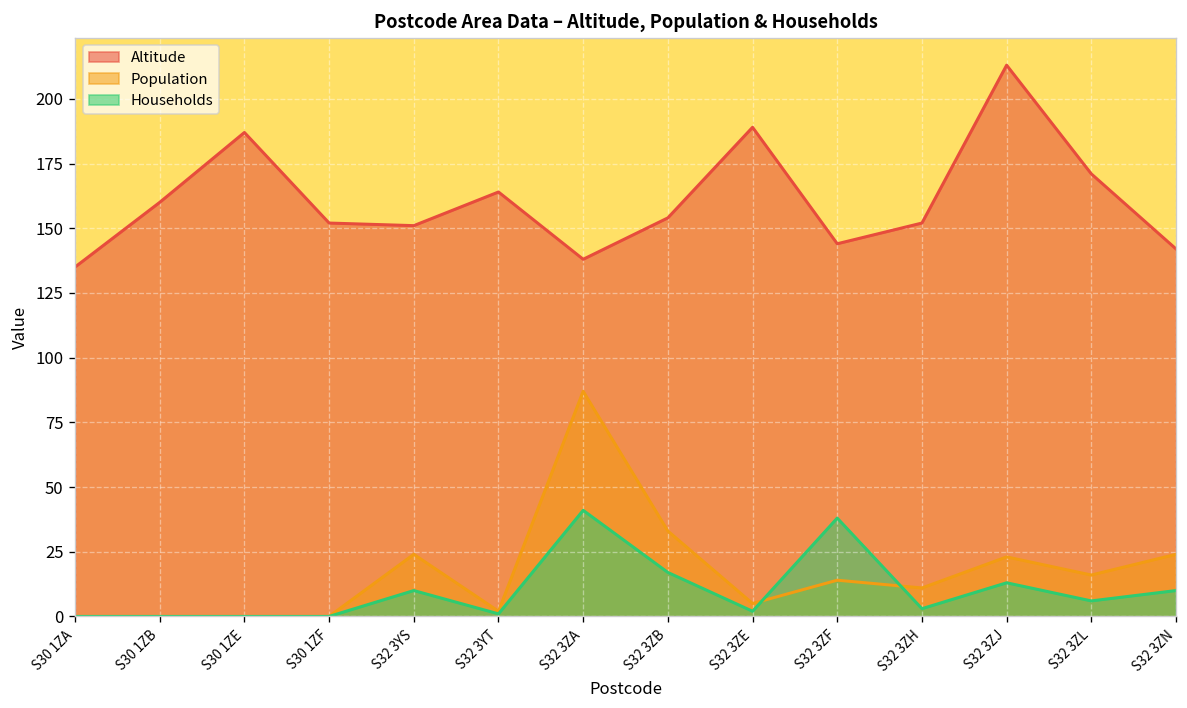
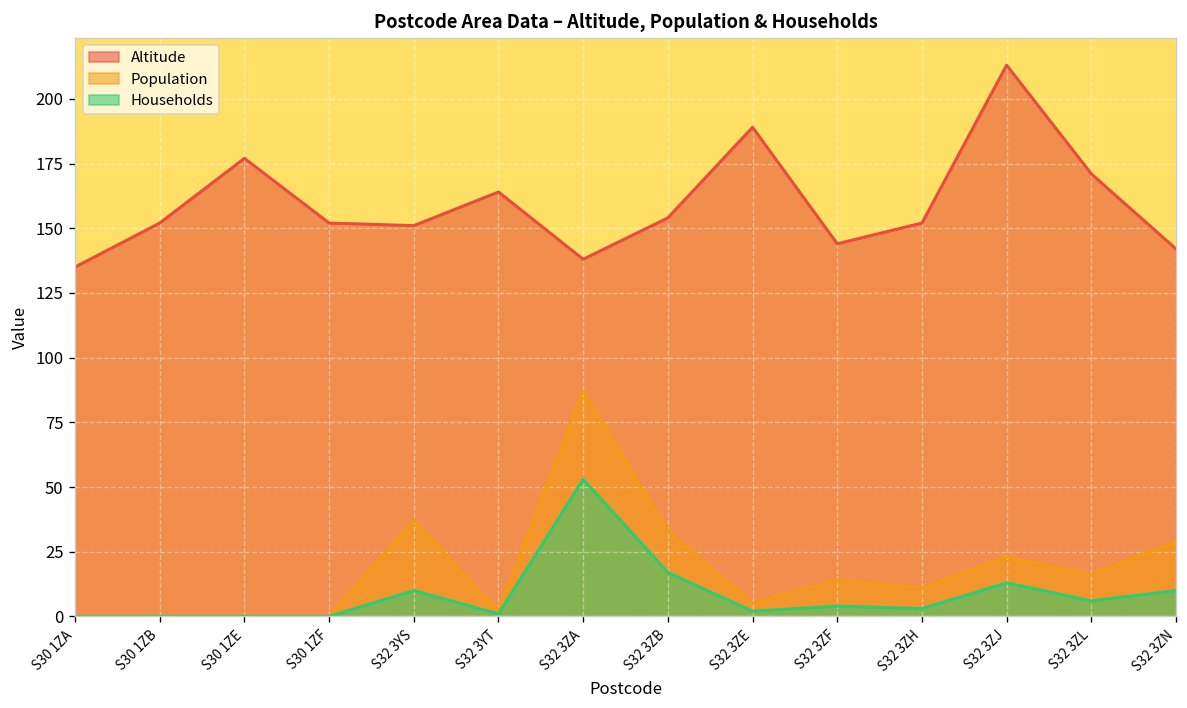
Altitude, S30 1ZB: 160 -> 152
Altitude, S30 1ZE: 187 -> 177
Population, S32 3YS: 24 -> 37
Households, S32 3ZA: 41 -> 53
Households, S32 3ZF: 38 -> 4
Population, S32 3ZN: 24 -> 29
